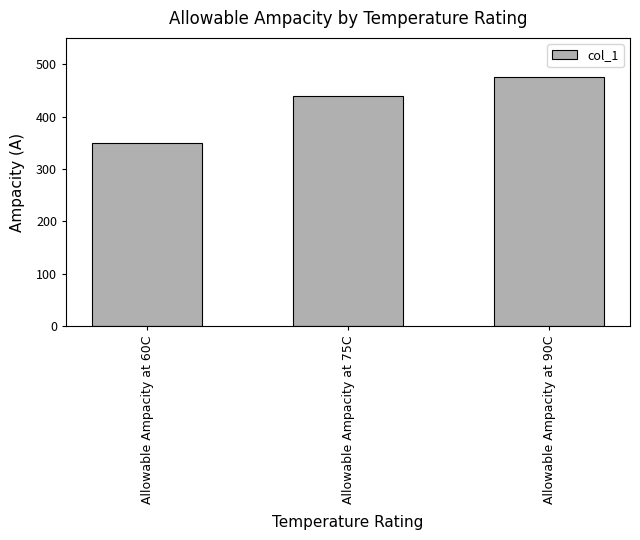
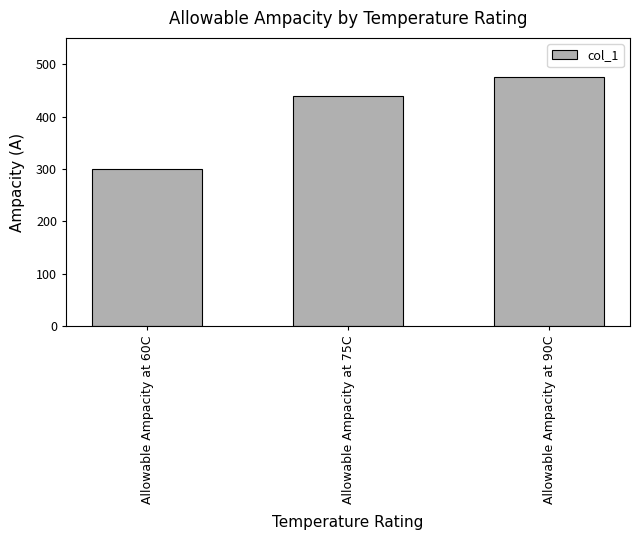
Allowable Ampacity at 60C: 350 -> 300
